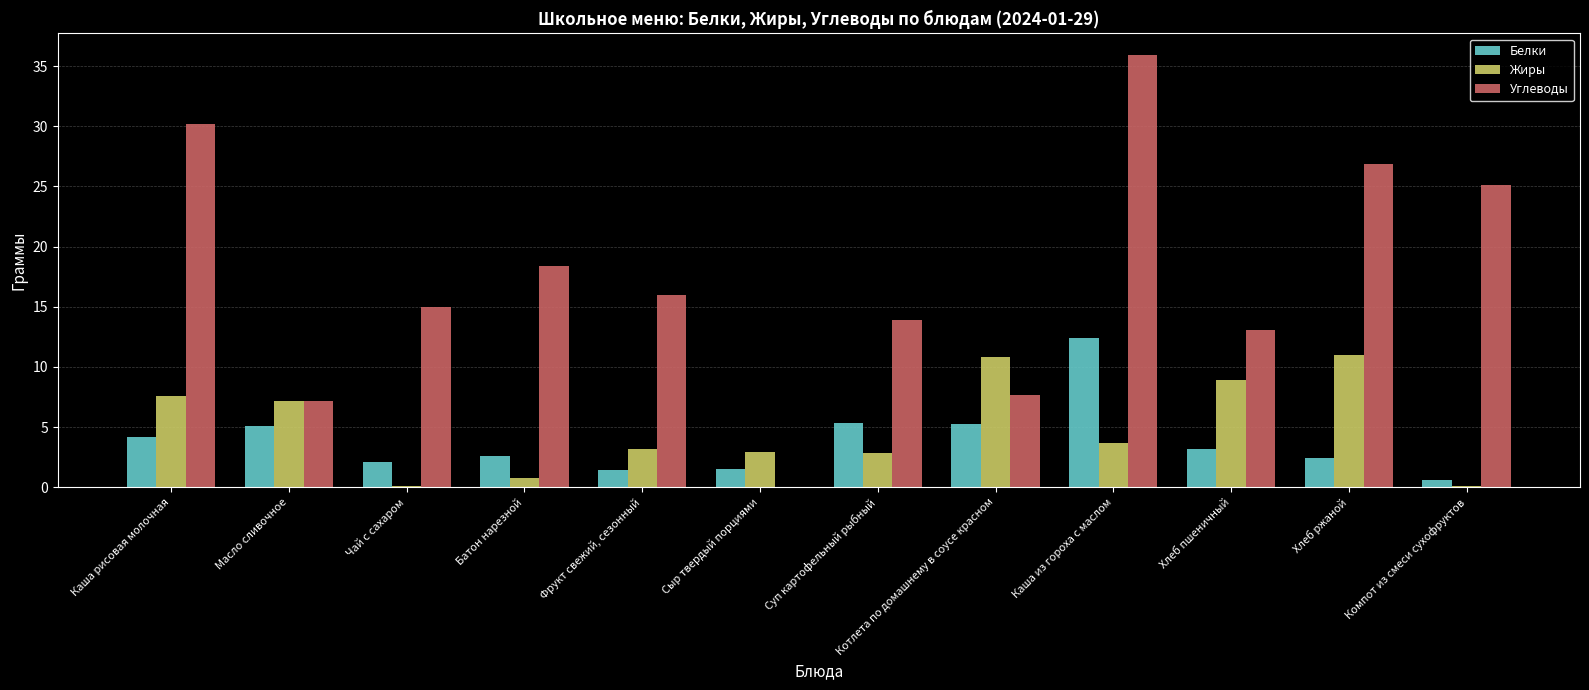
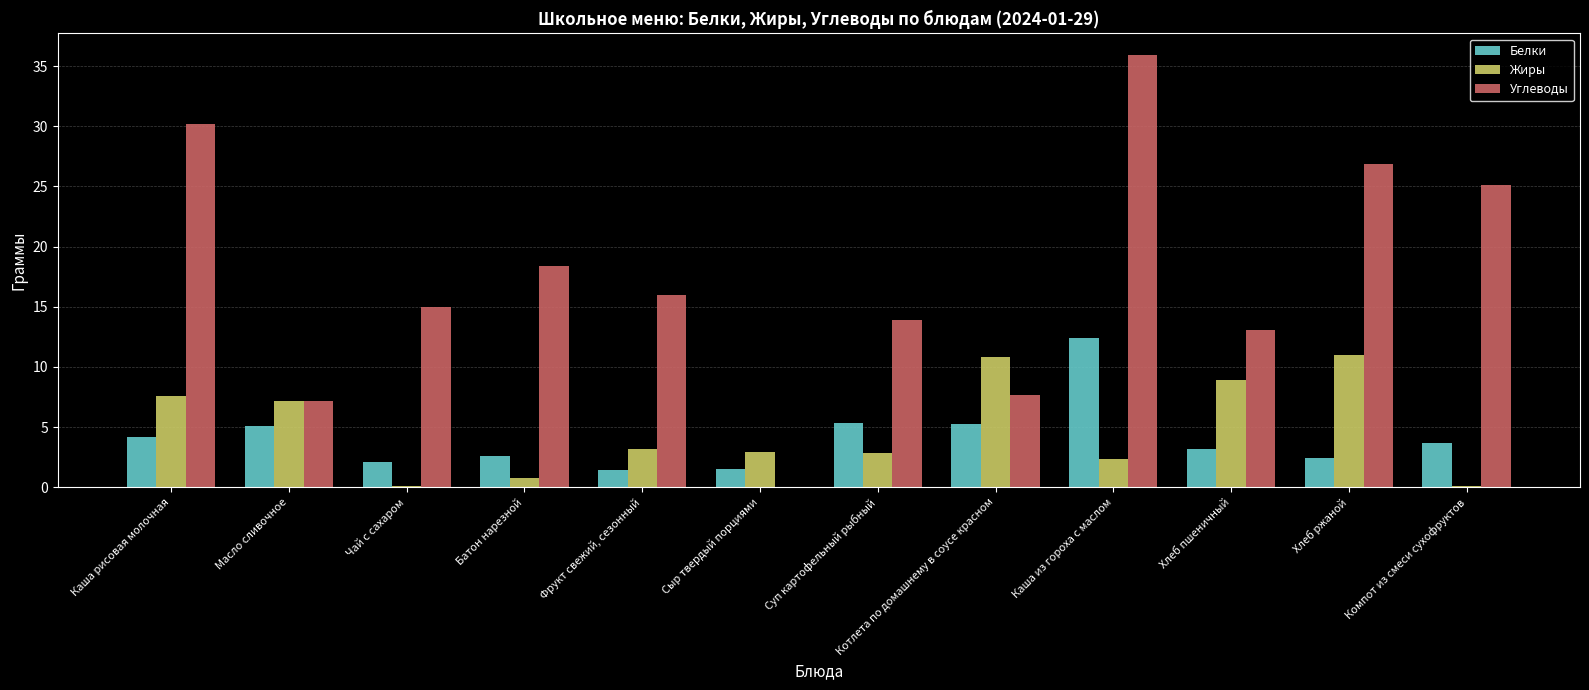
Жиры, Каша из гороха с маслом: 3.7 -> 2.3
Белки, Компот из смеси сухофруктов: 0.6 -> 3.7
